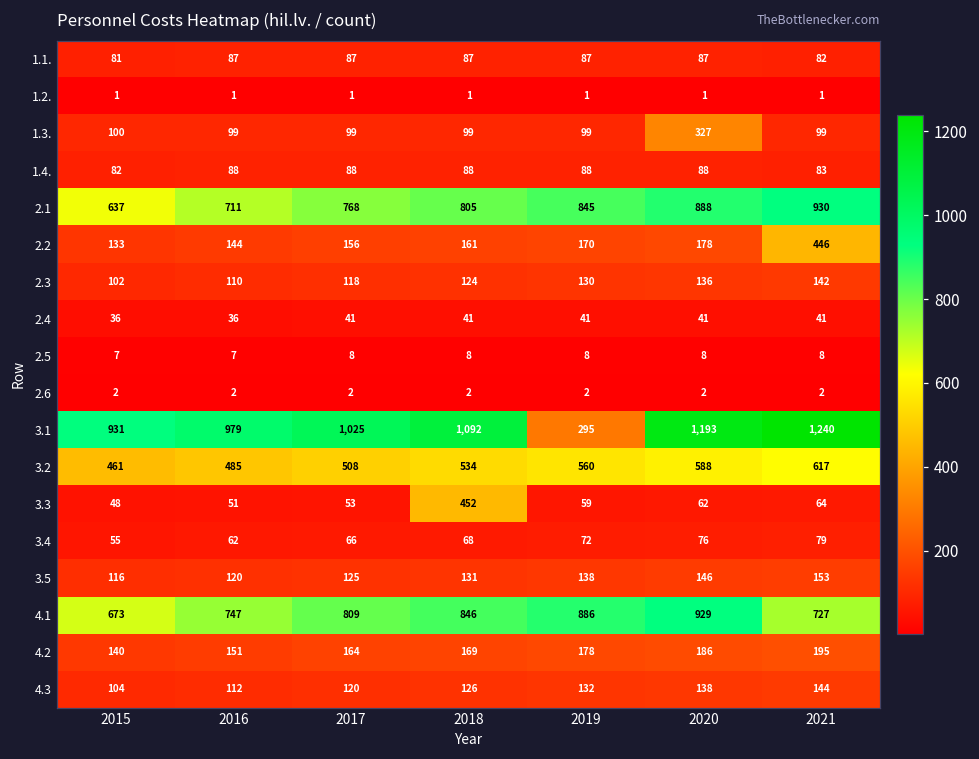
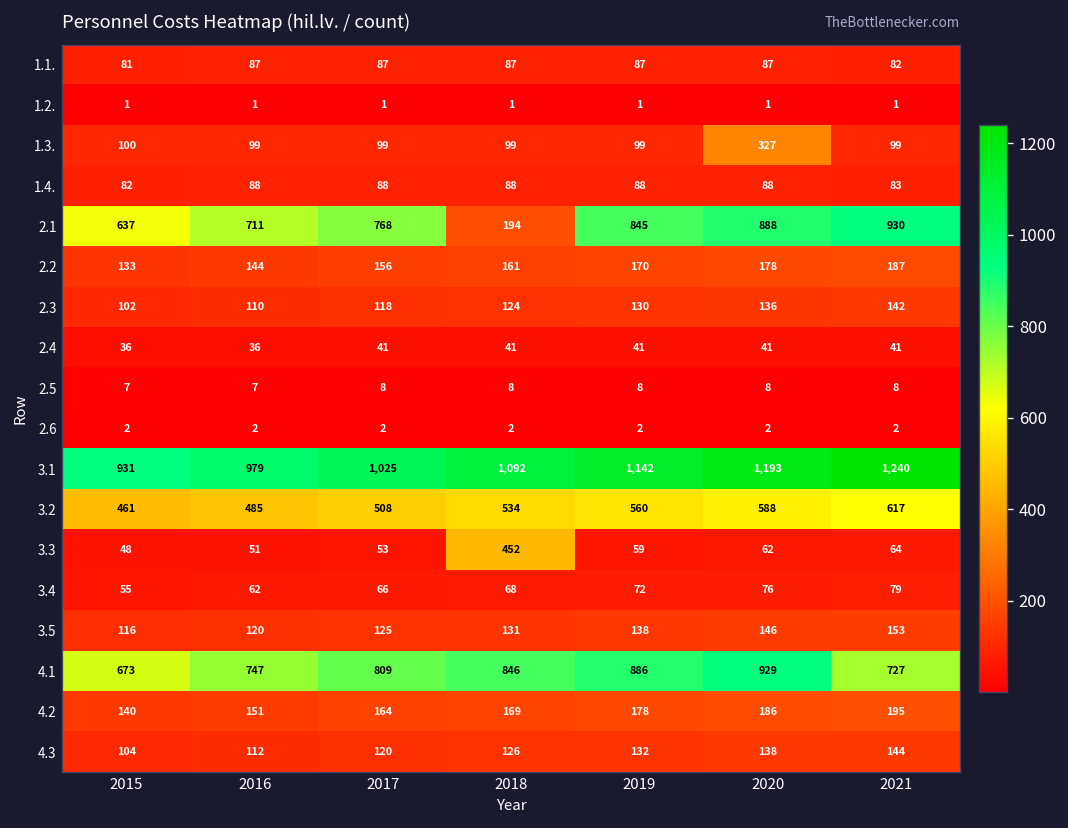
2.1, 2018: 805 -> 194
2.2, 2021: 446 -> 187
3.1, 2019: 295 -> 1,142
